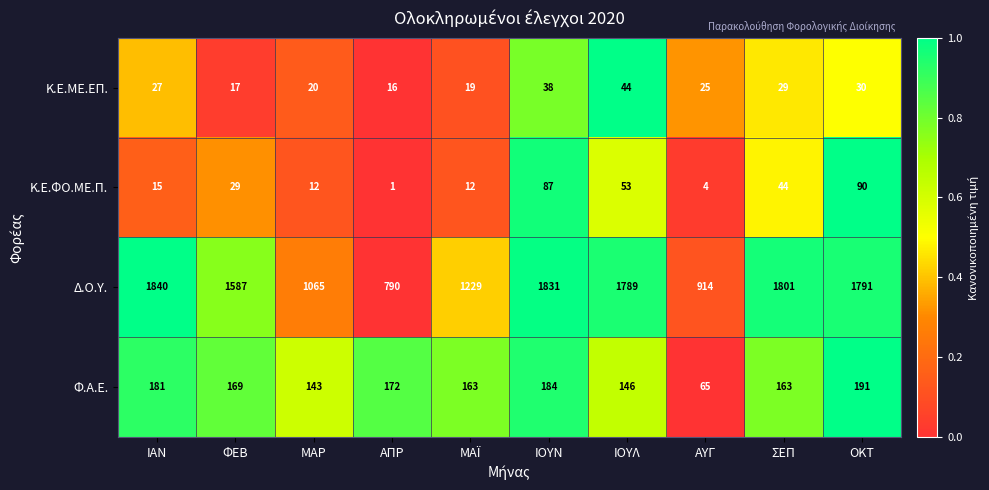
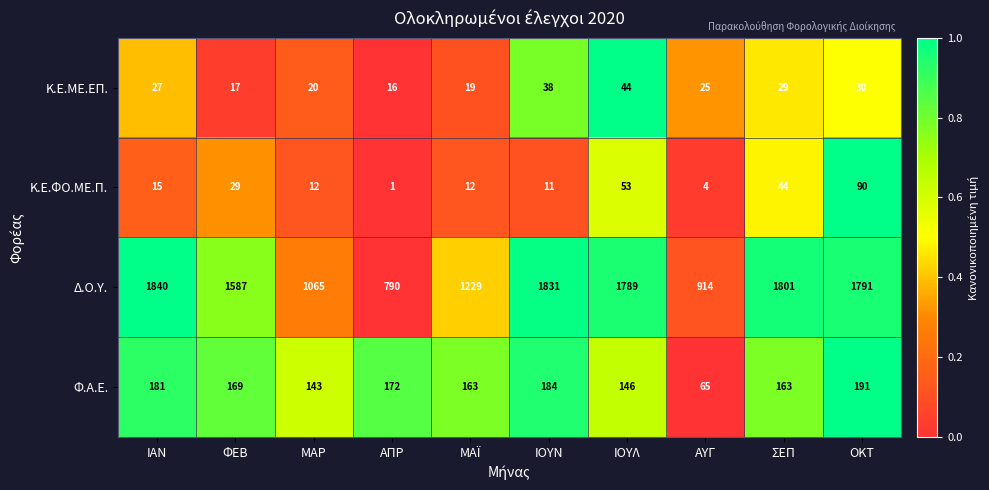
Κ.Ε.ΦΟ.ΜΕ.Π., ΙΟΥΝ: 87 -> 11
